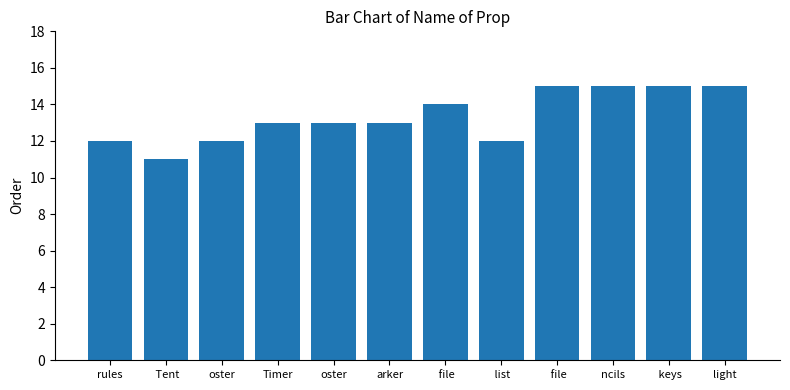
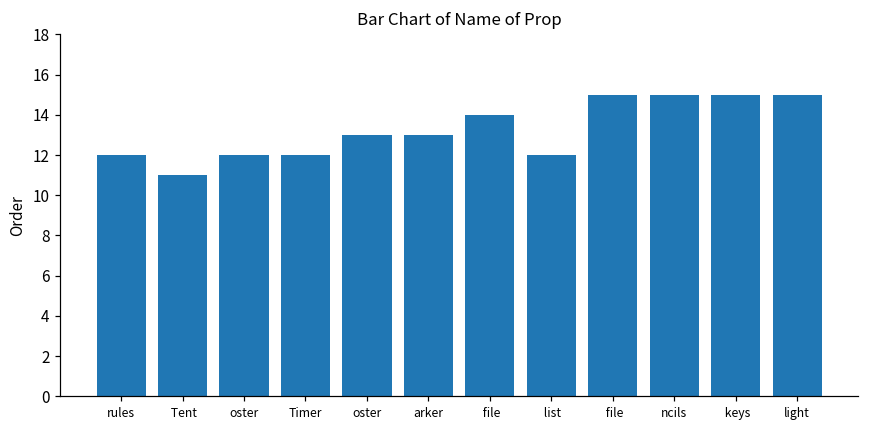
Timer: 13 -> 12
